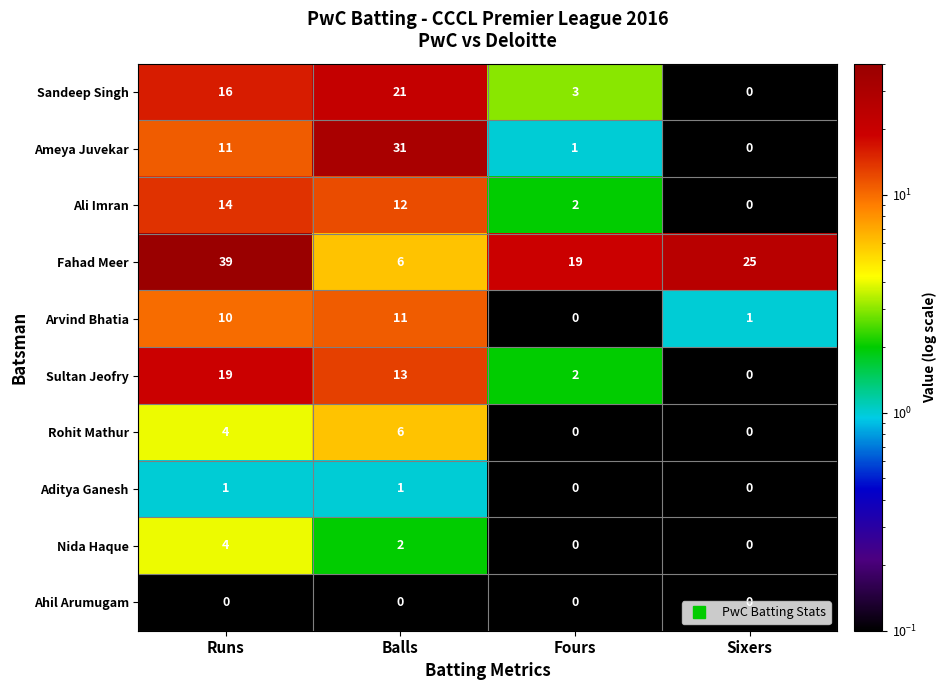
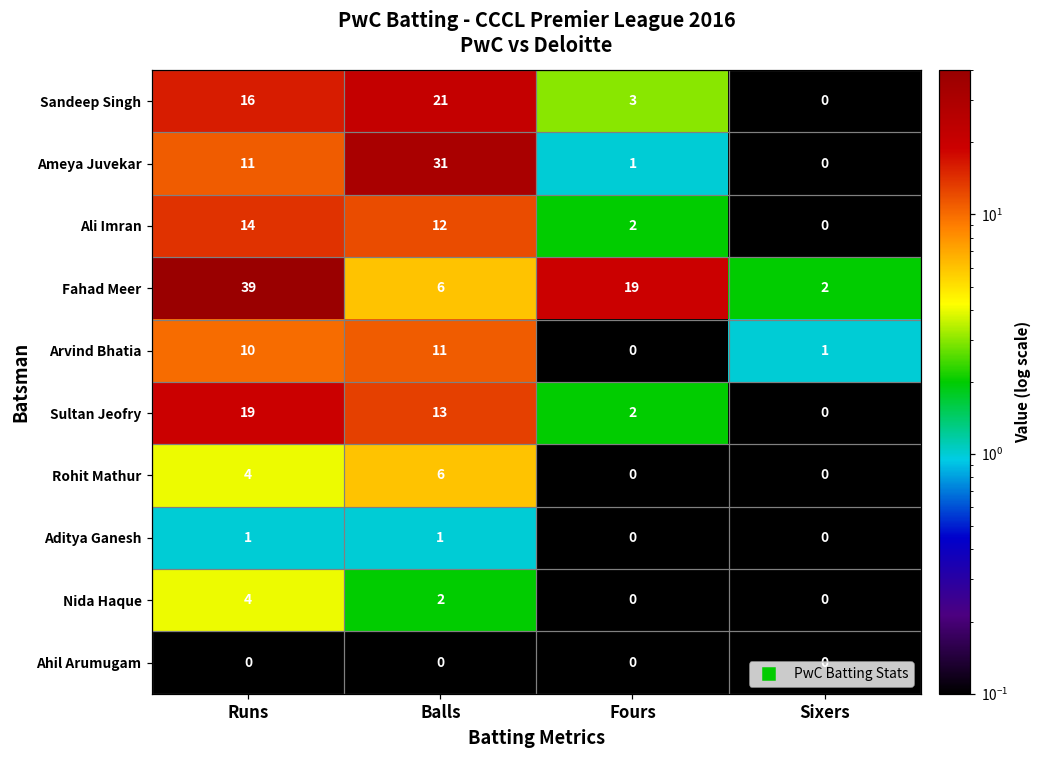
Fahad Meer, Sixers: 25 -> 2
